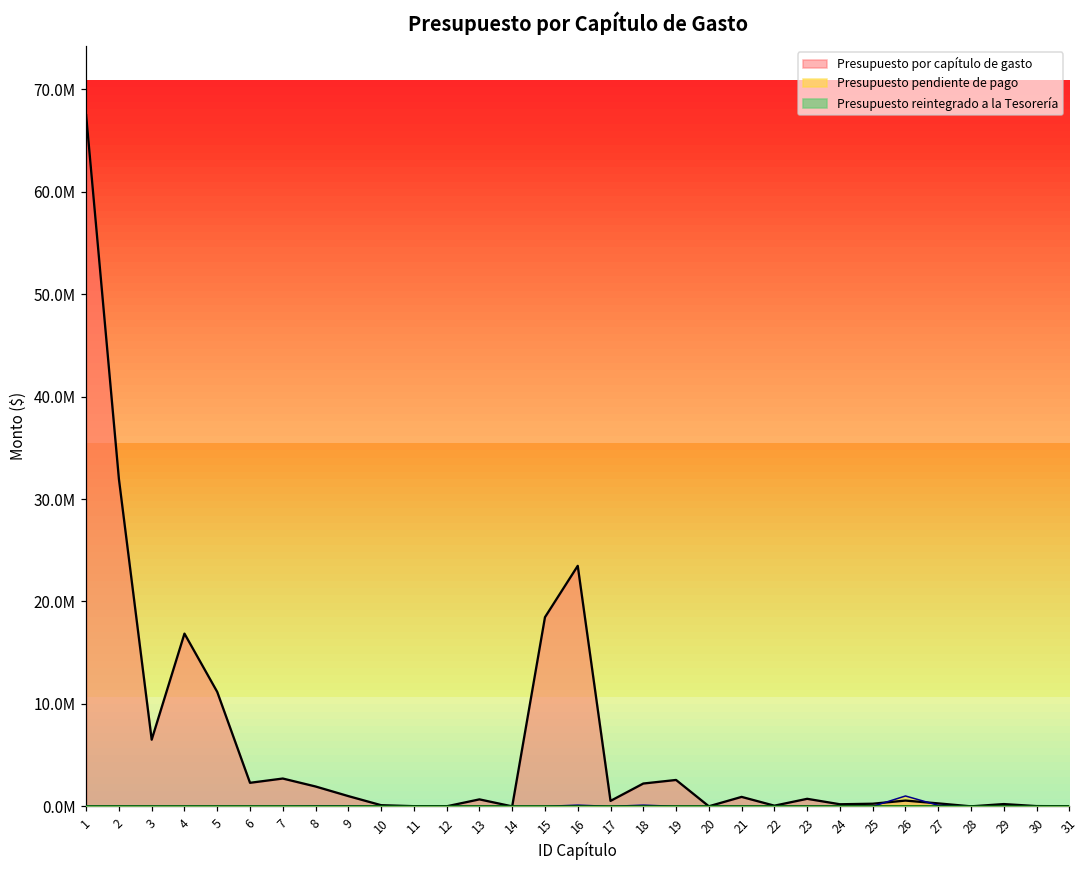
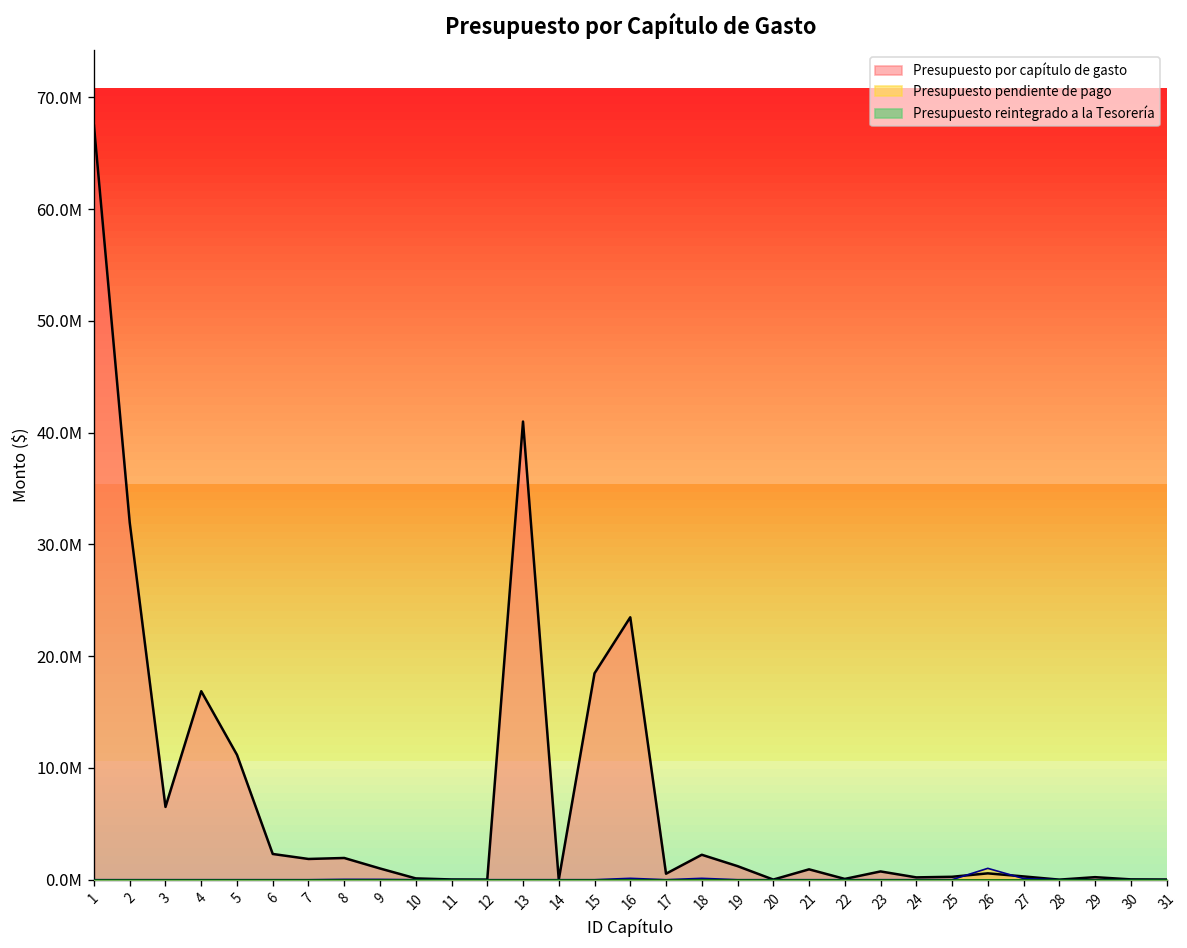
Presupuesto por capítulo de gasto, 7: 3000000 -> 2000000
Presupuesto por capítulo de gasto, 13: 1000000 -> 41000000
Presupuesto por capítulo de gasto, 19: 3000000 -> 1000000
